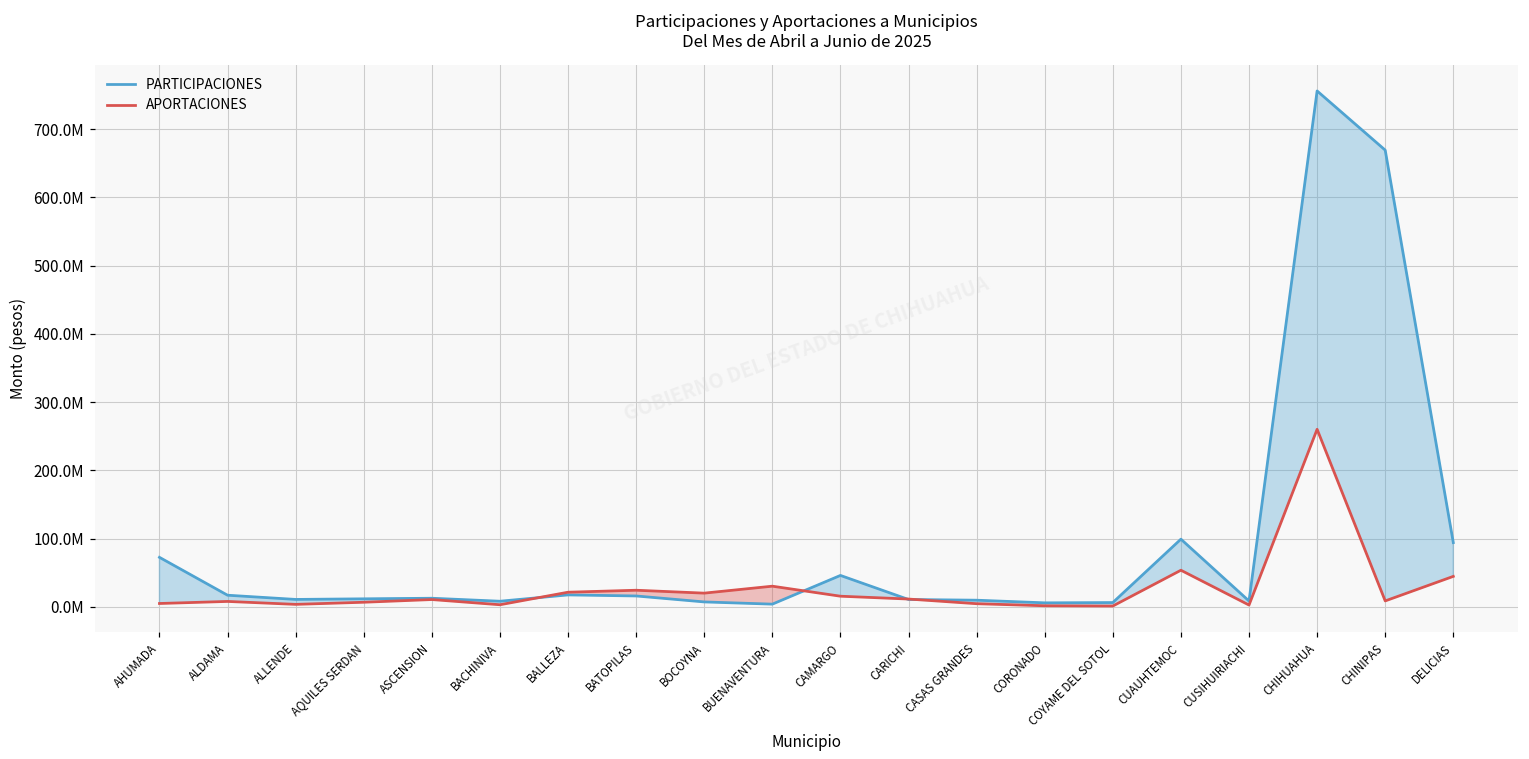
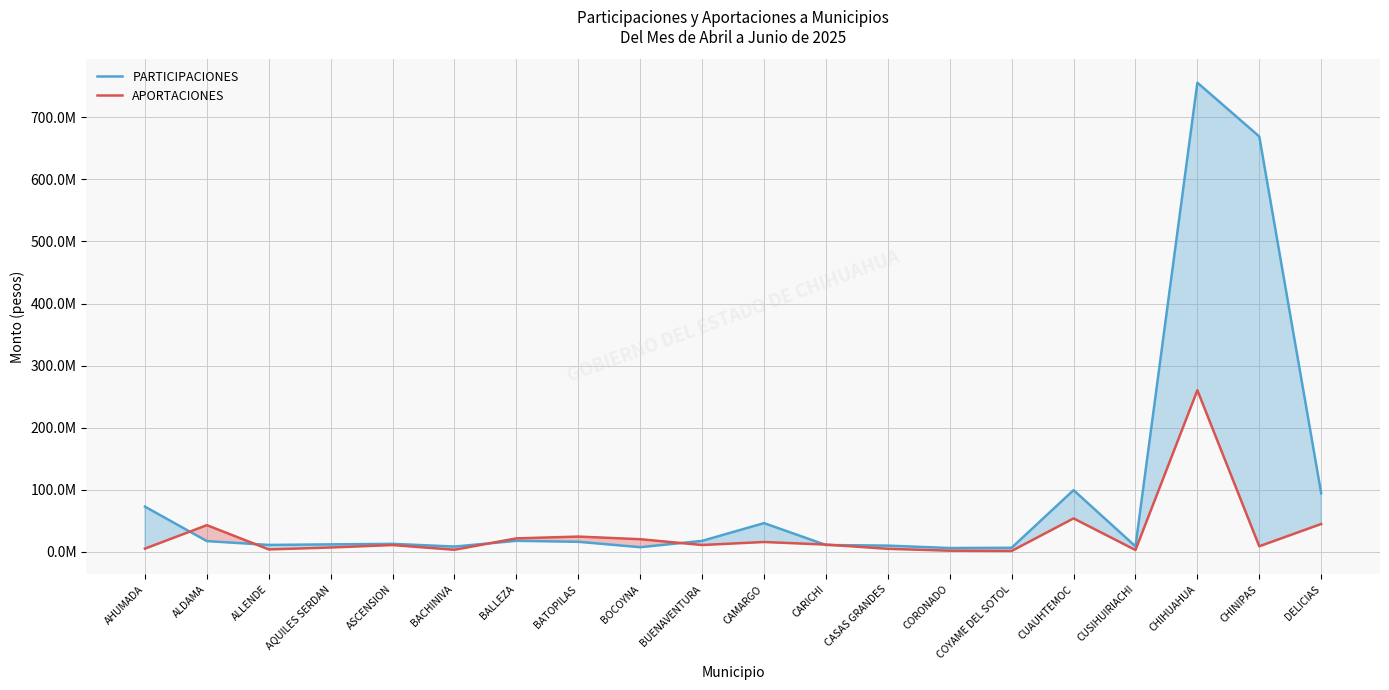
APORTACIONES, ALDAMA: 10000000 -> 40000000
PARTICIPACIONES, BUENAVENTURA: 0 -> 20000000
APORTACIONES, BUENAVENTURA: 30000000 -> 10000000
